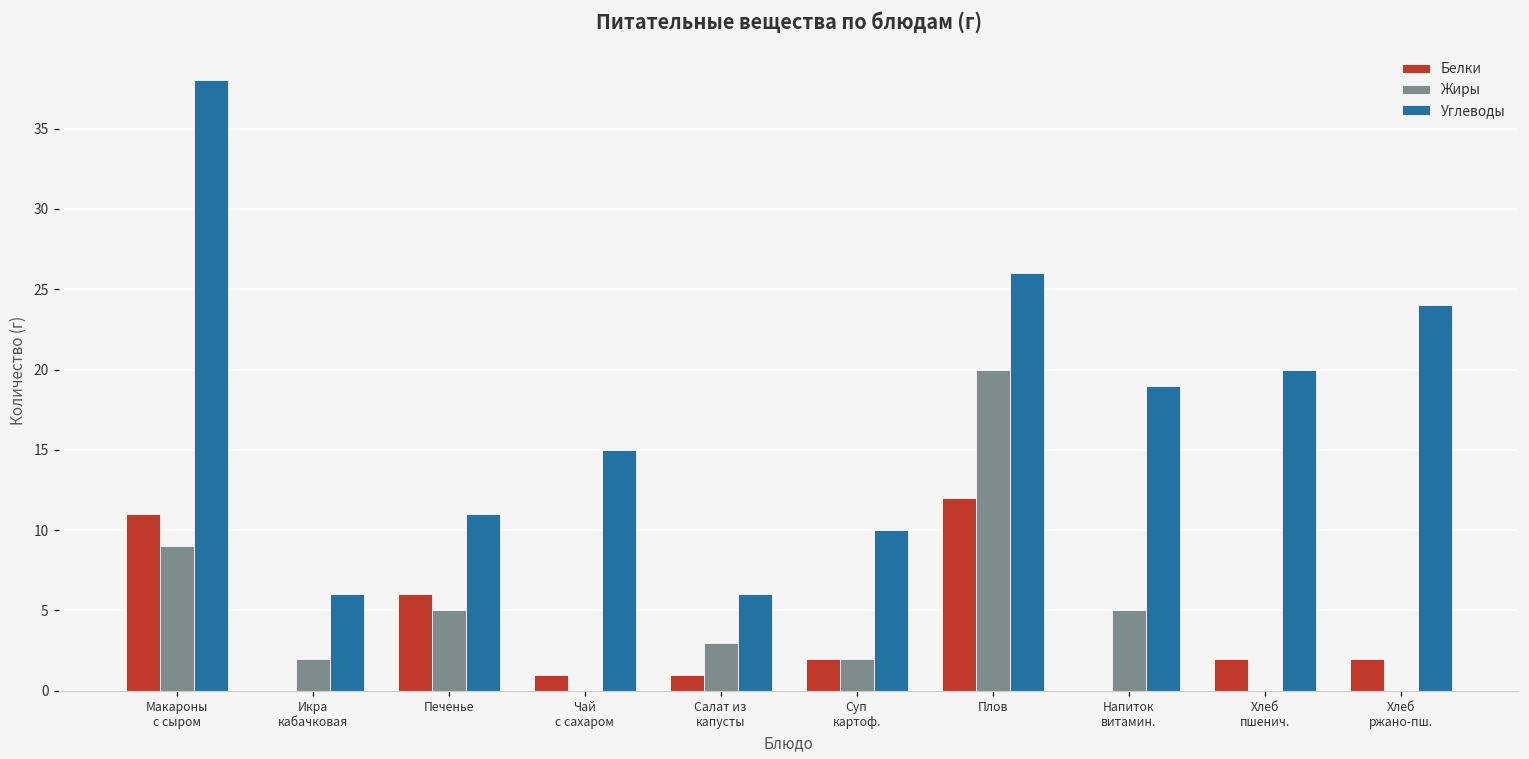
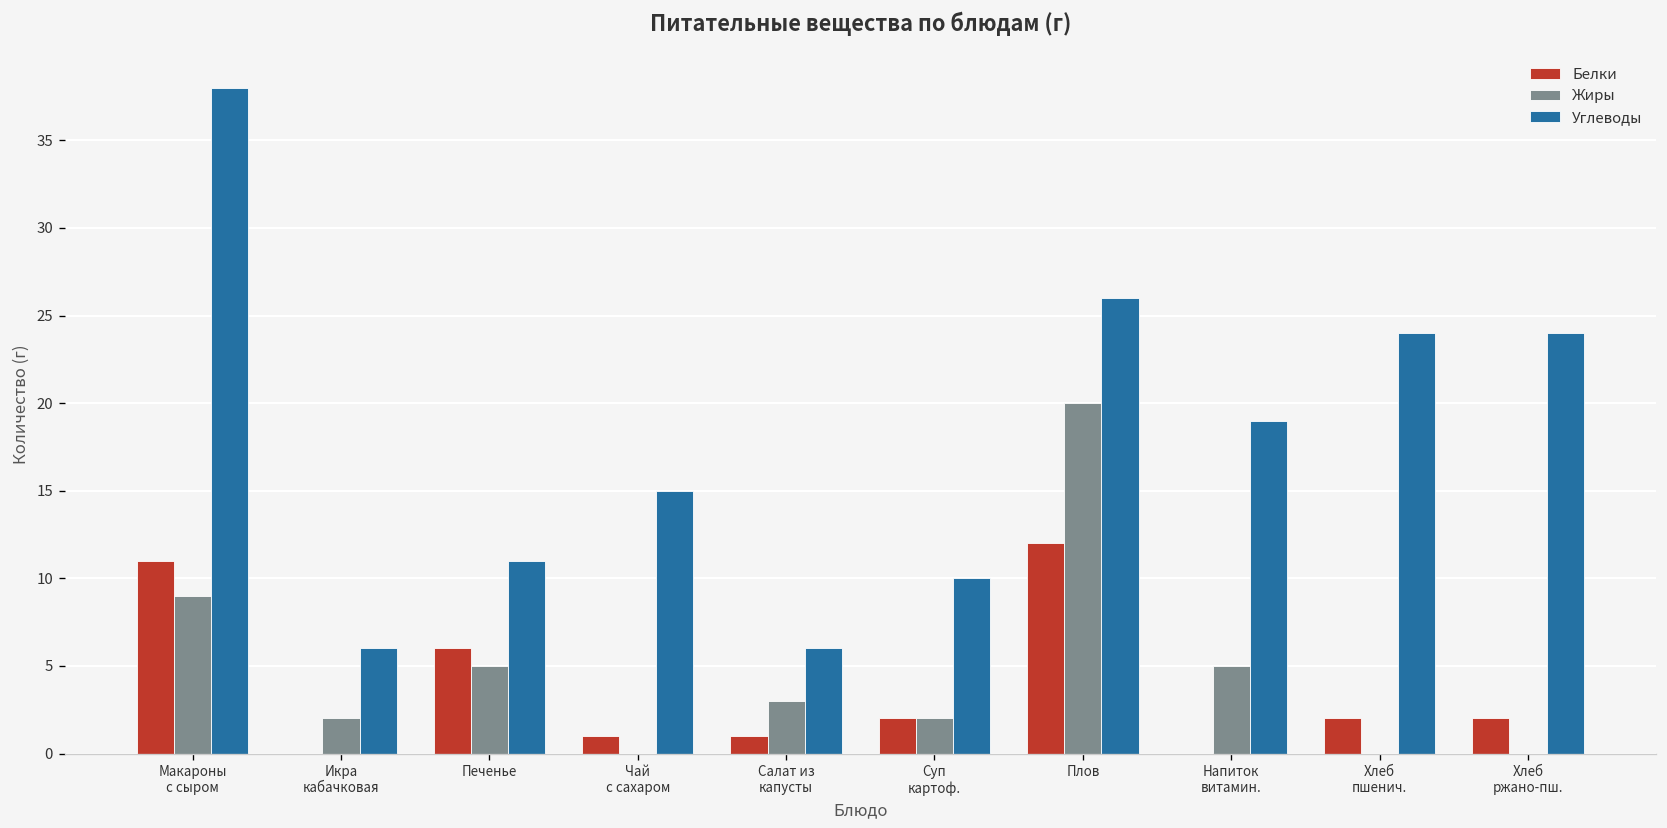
Углеводы, Хлеб пшенич.: 20 -> 24
